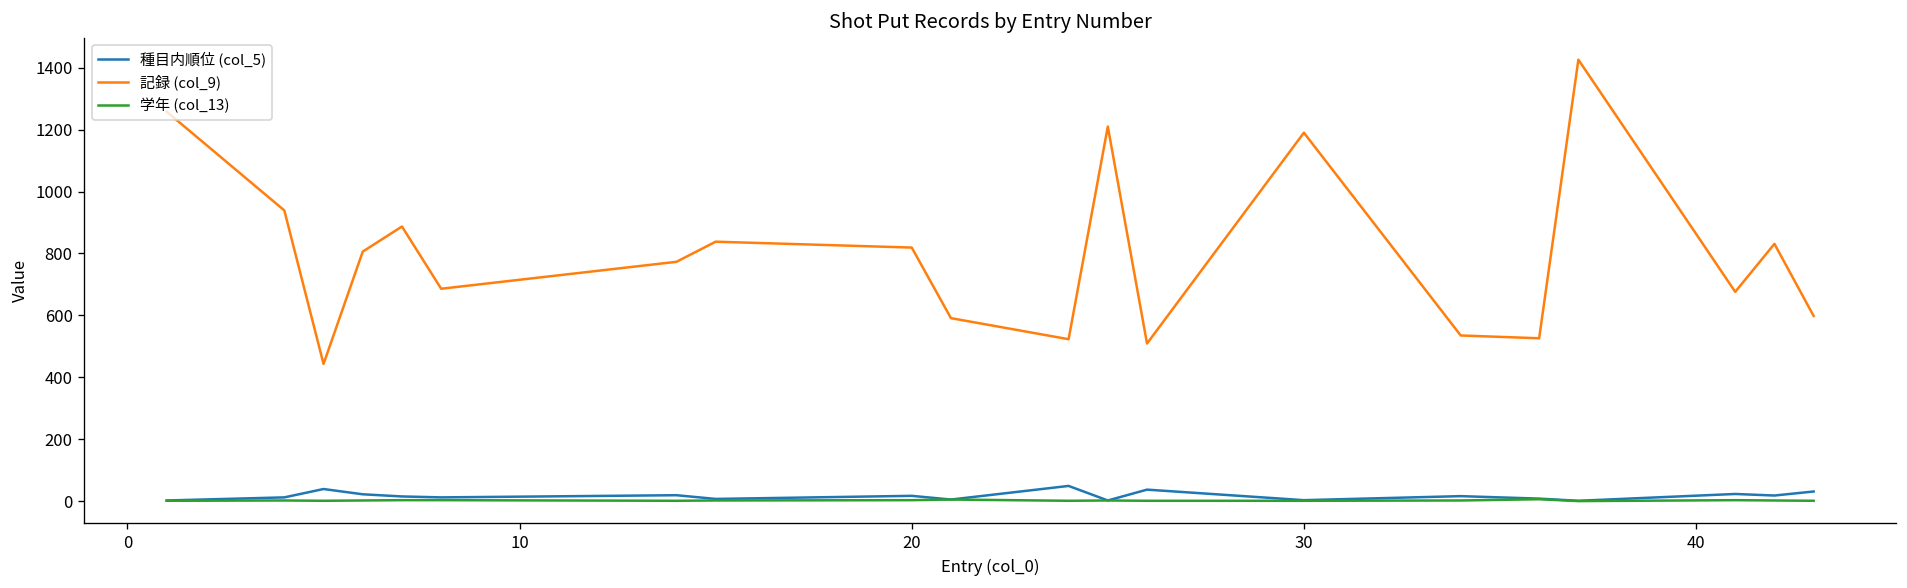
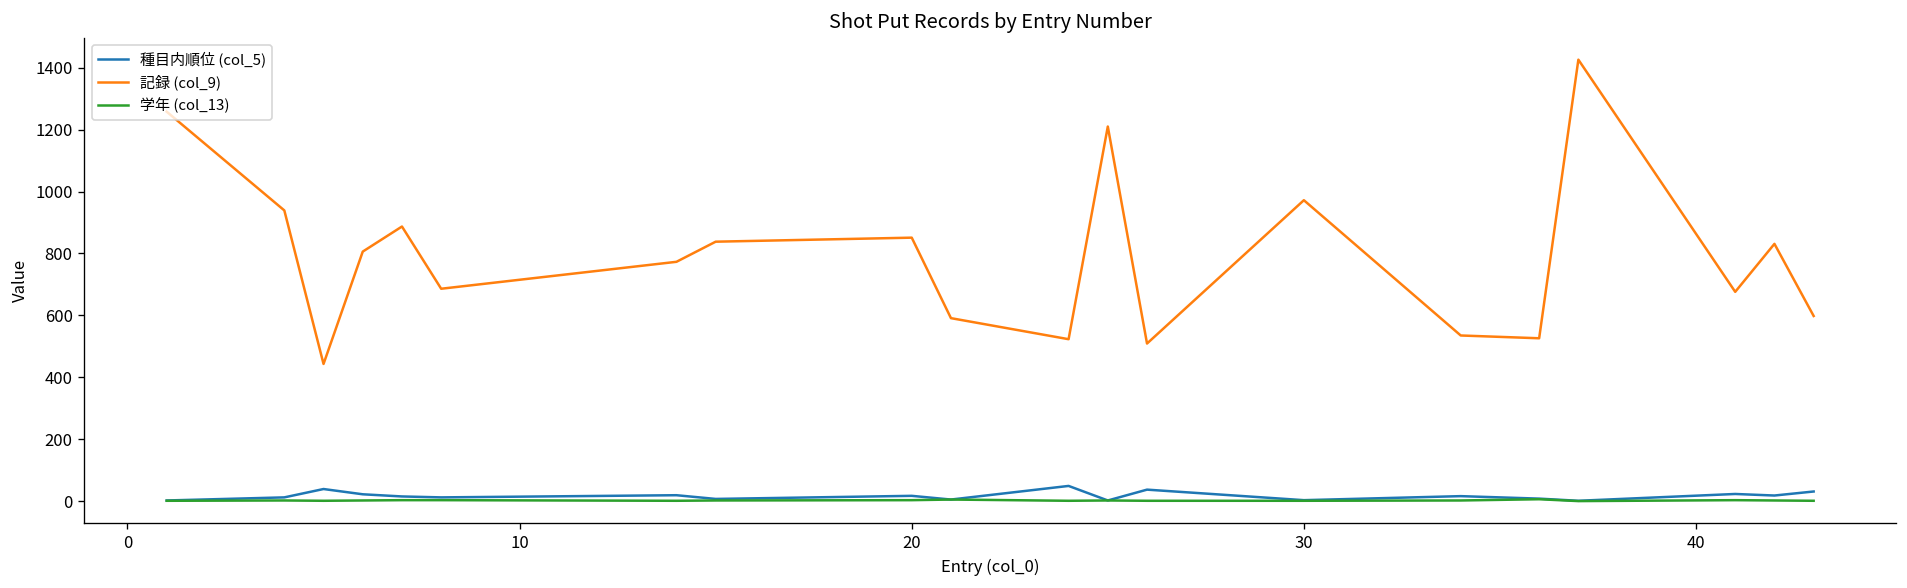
記録 (col_9), 20: 820 -> 850
記録 (col_9), 30: 1190 -> 970
